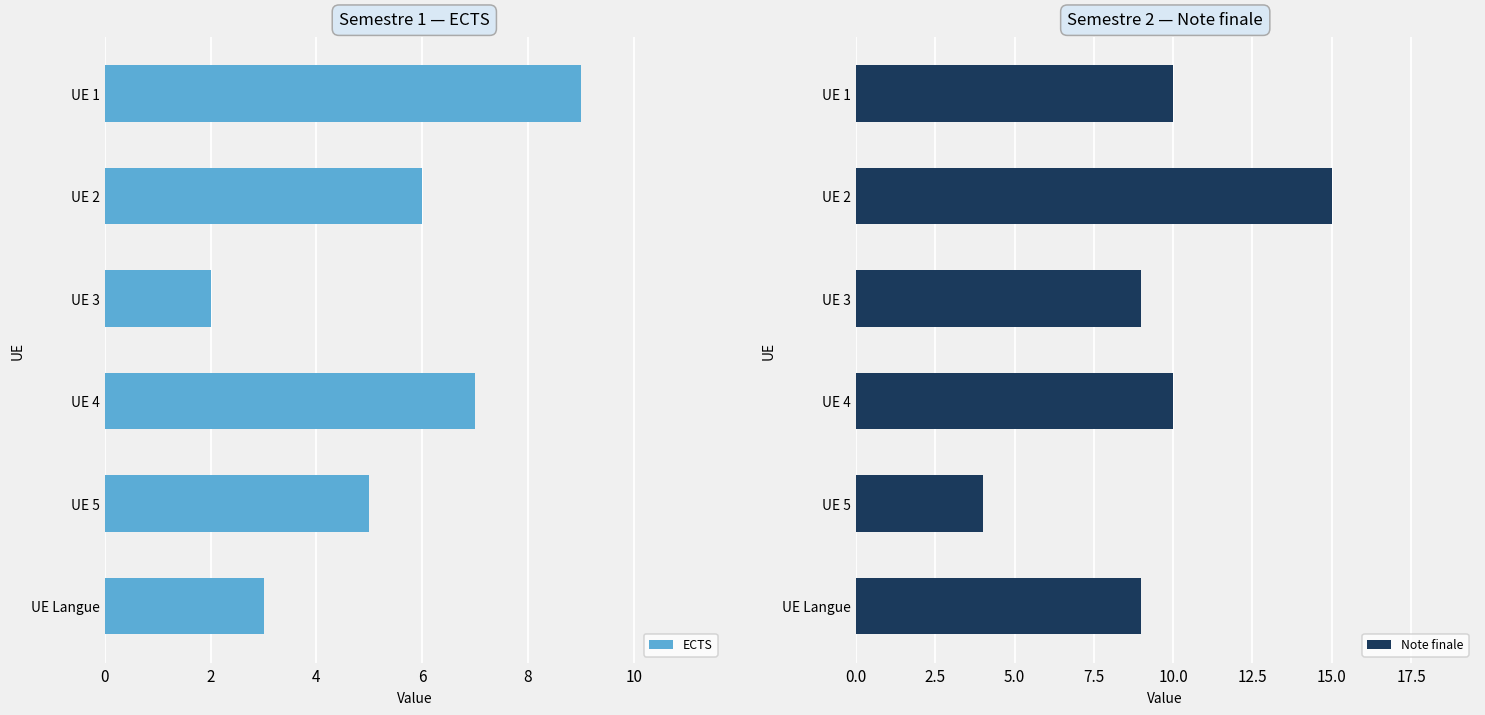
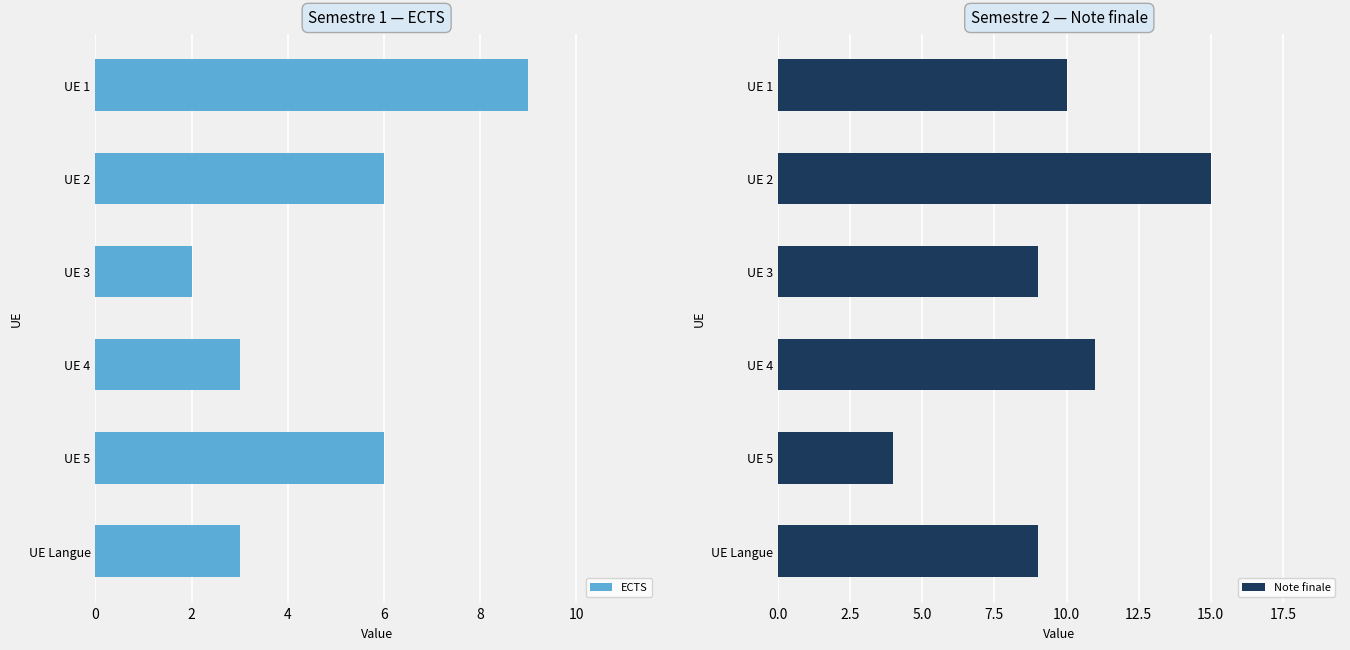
Semestre 1 — ECTS, UE 4: 7 -> 3
Semestre 1 — ECTS, UE 5: 5 -> 6
Semestre 2 — Note finale, UE 4: 10 -> 11
